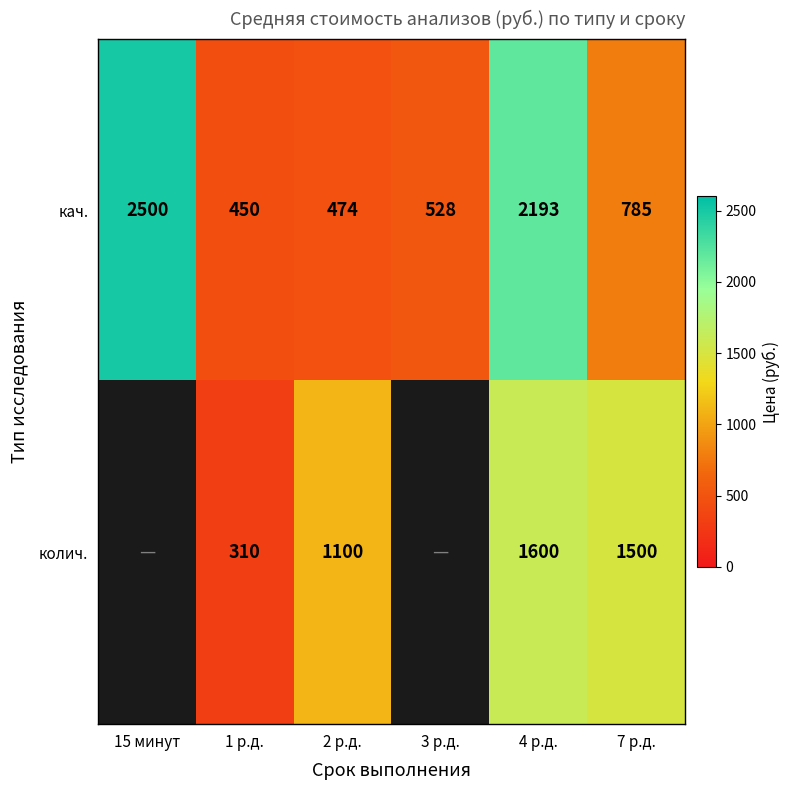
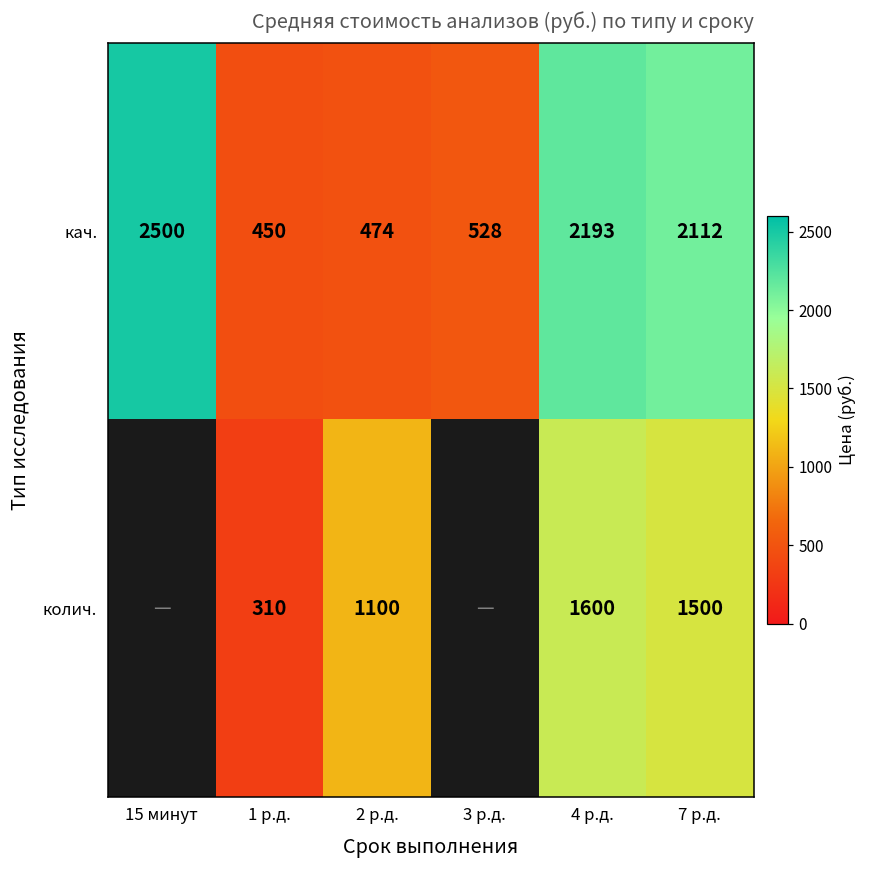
кач., 7 р.д.: 785 -> 2112
